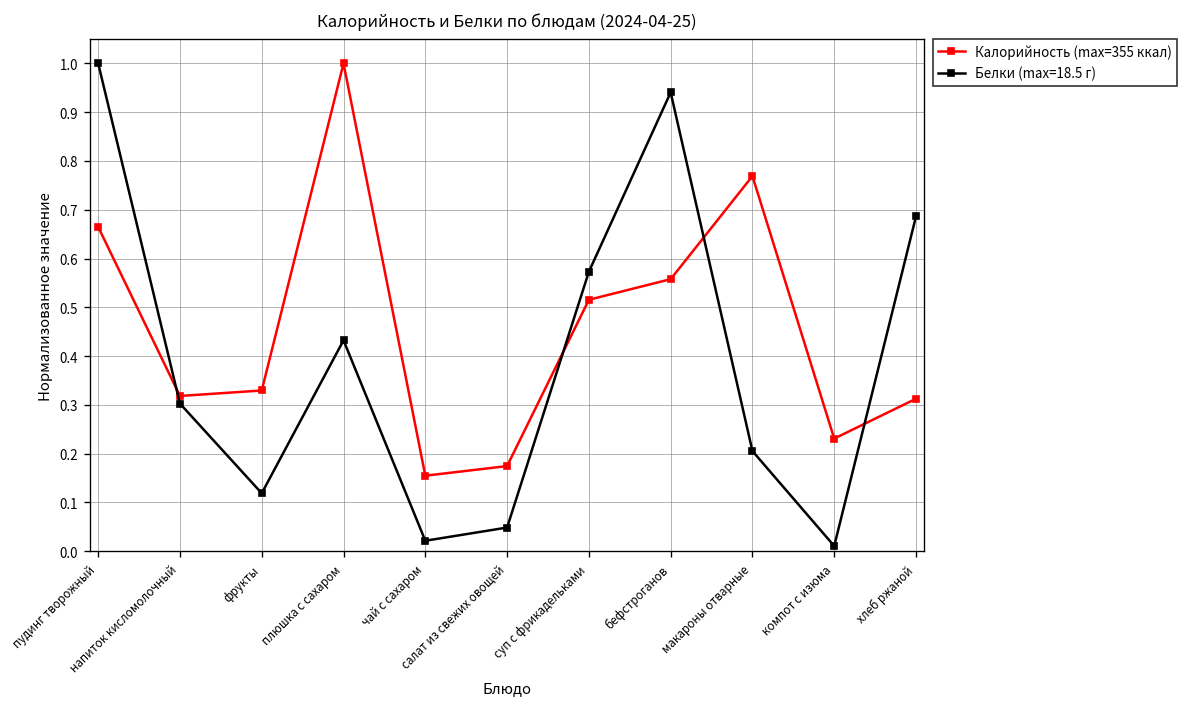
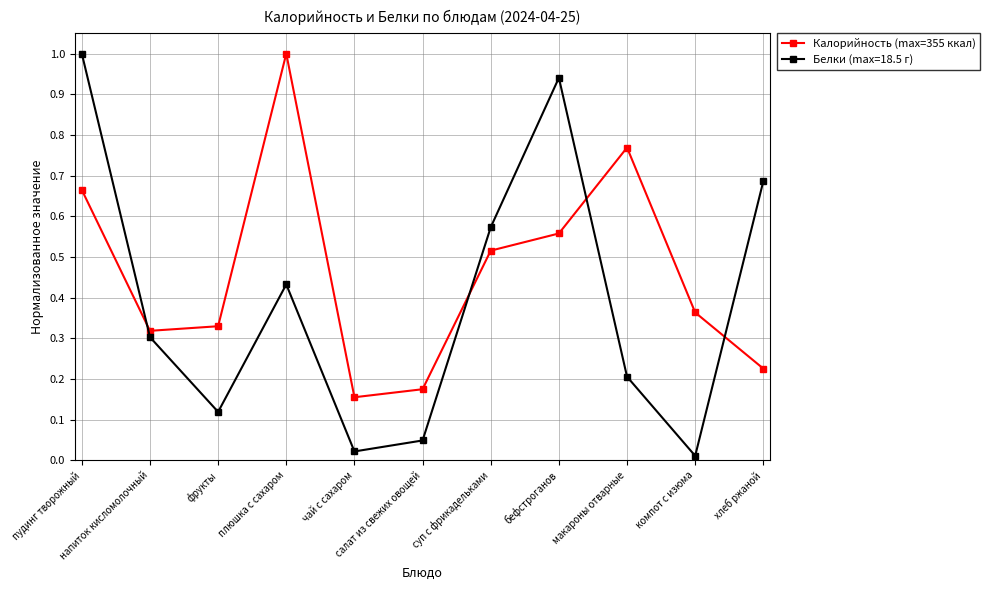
Калорийность (max=355 ккал), компот с изюма: 0.23 -> 0.36
Калорийность (max=355 ккал), хлеб ржаной: 0.31 -> 0.23
